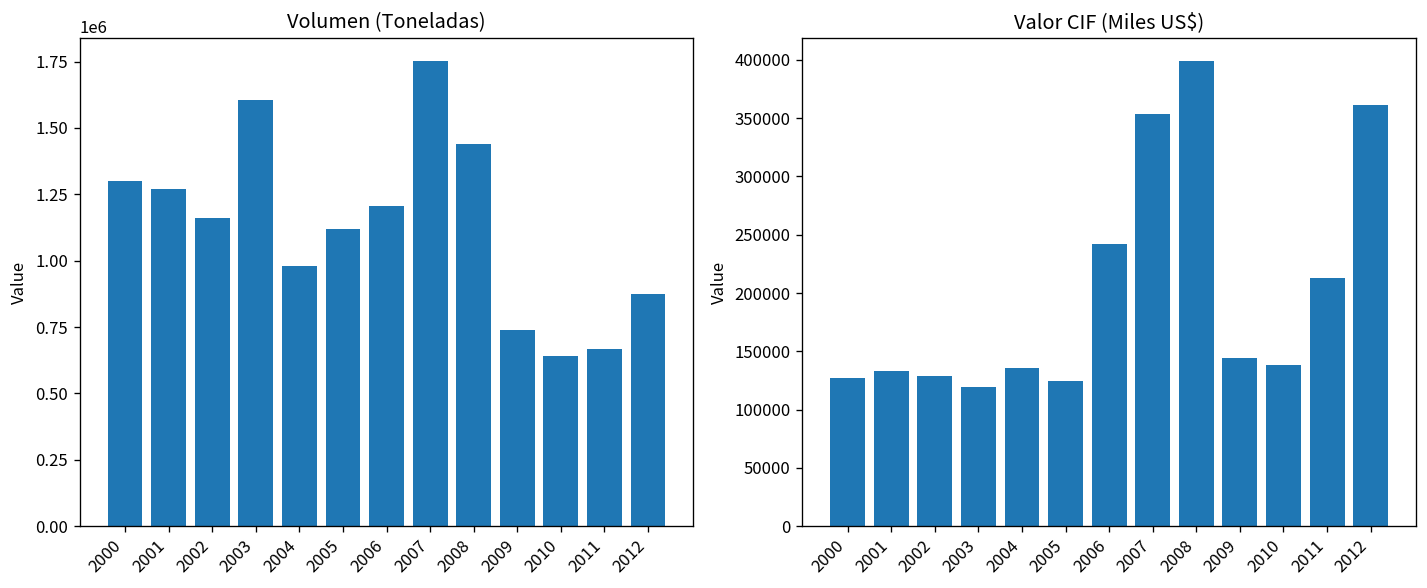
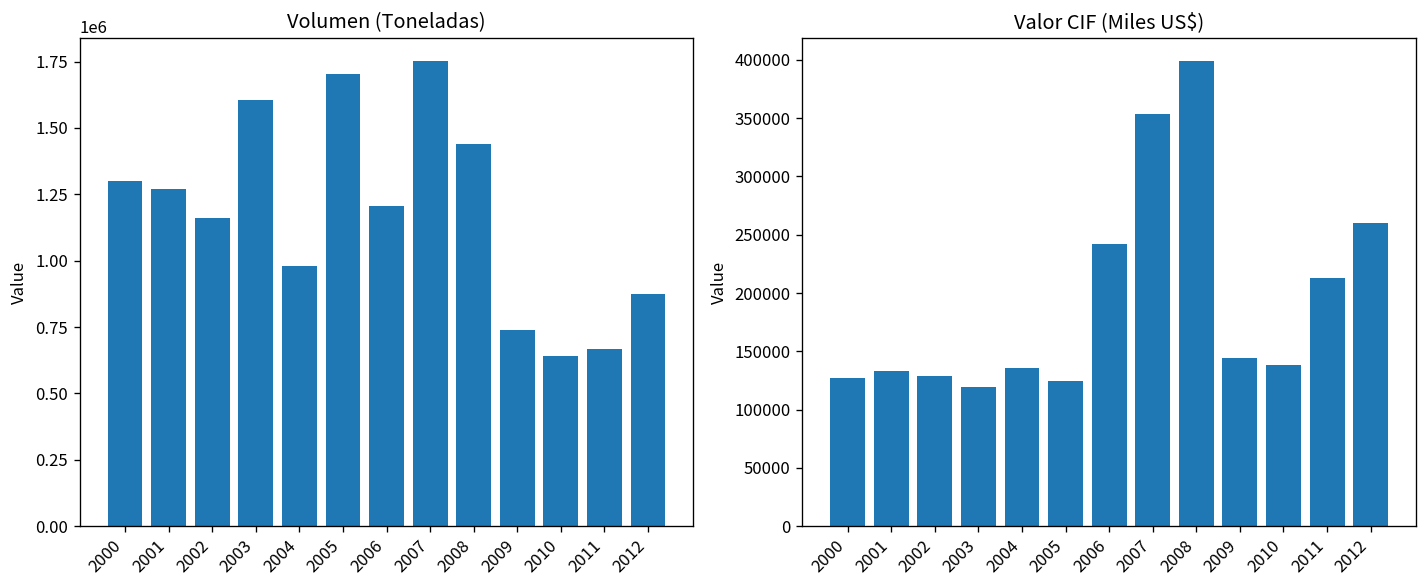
Volumen (Toneladas), 2005: 1120000 -> 1700000
Valor CIF (Miles US$), 2012: 360000 -> 260000
